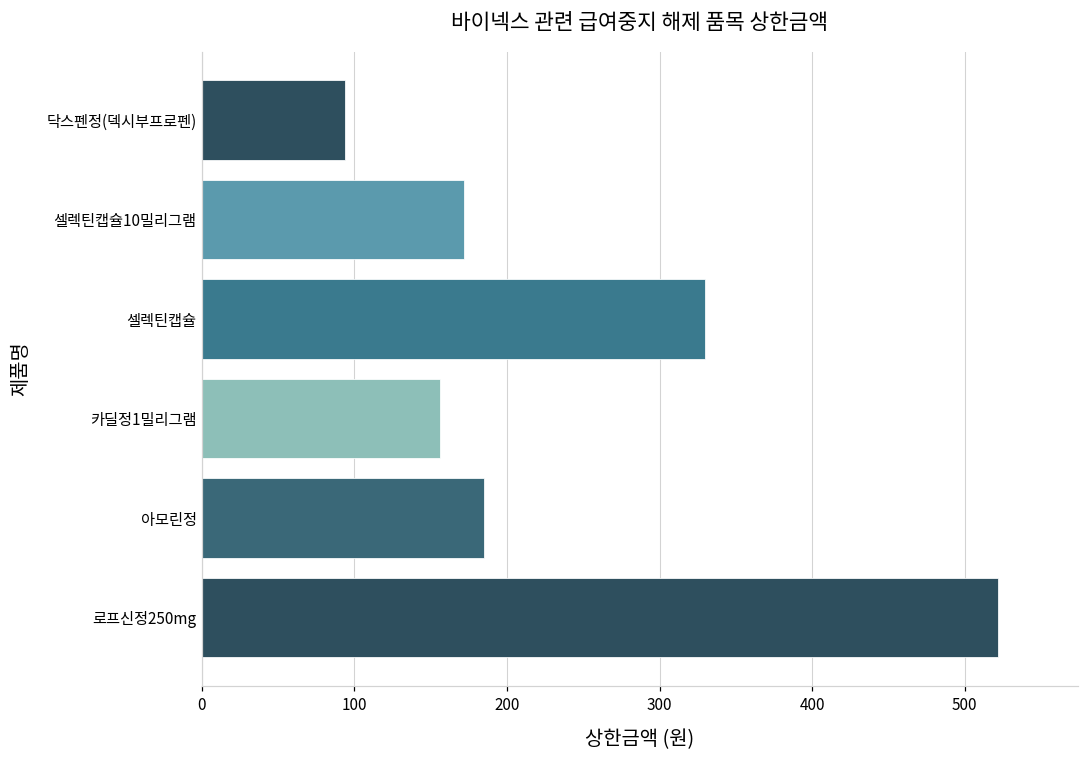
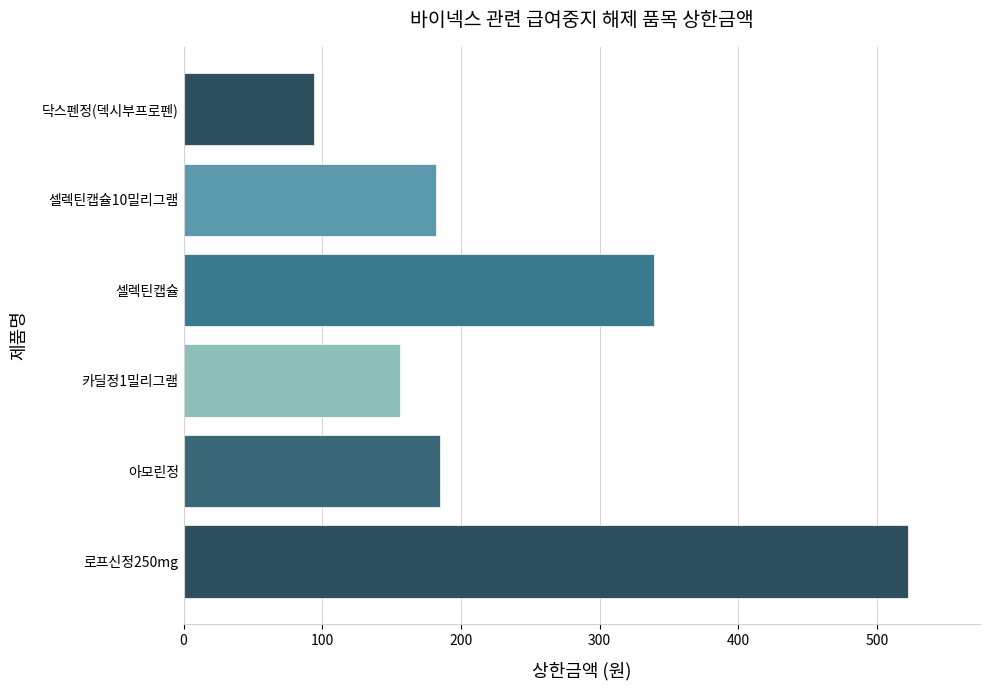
셀렉틴캡슐10밀리그램: 172 -> 182
셀렉틴캡슐: 330 -> 339
